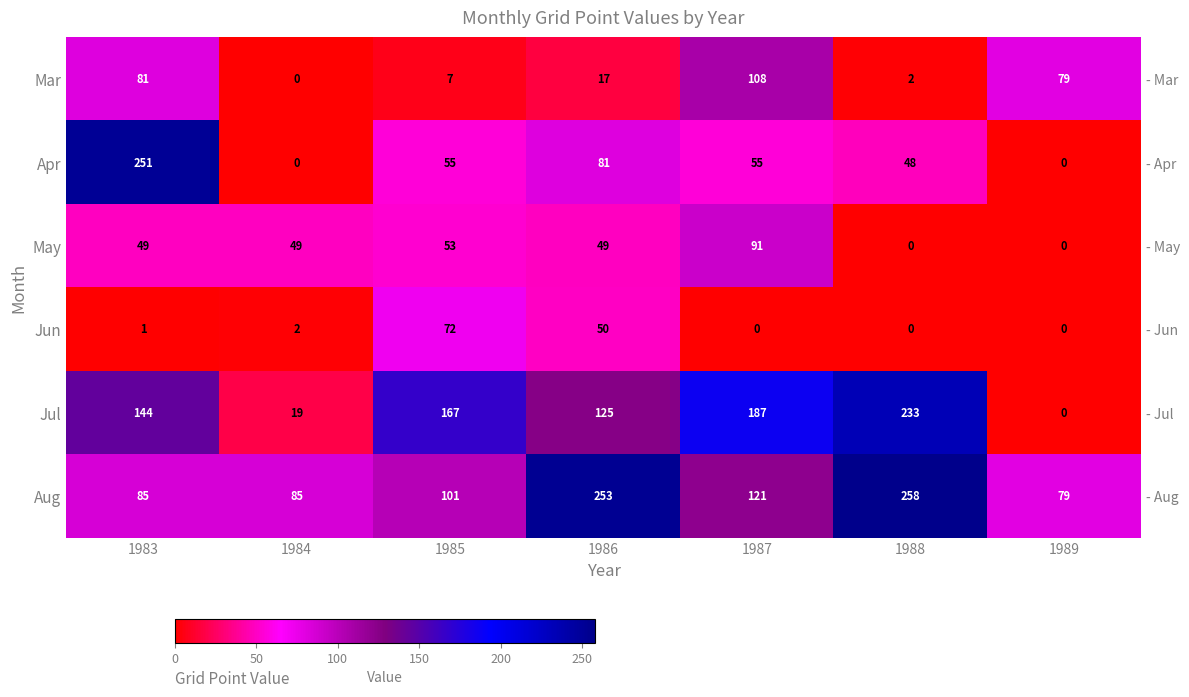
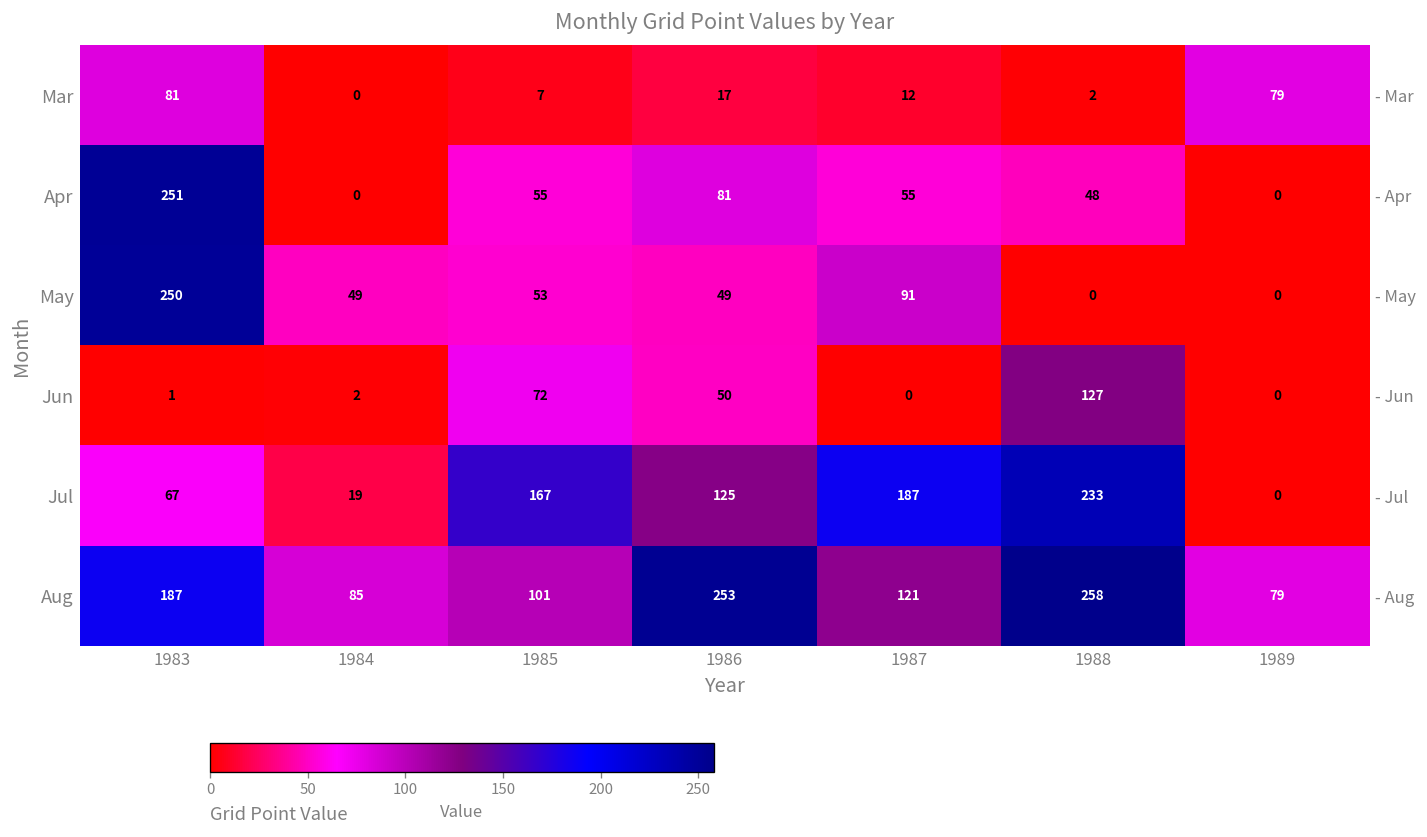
Mar, 1987: 108 -> 12
May, 1983: 49 -> 250
Jun, 1988: 0 -> 127
Jul, 1983: 144 -> 67
Aug, 1983: 85 -> 187
